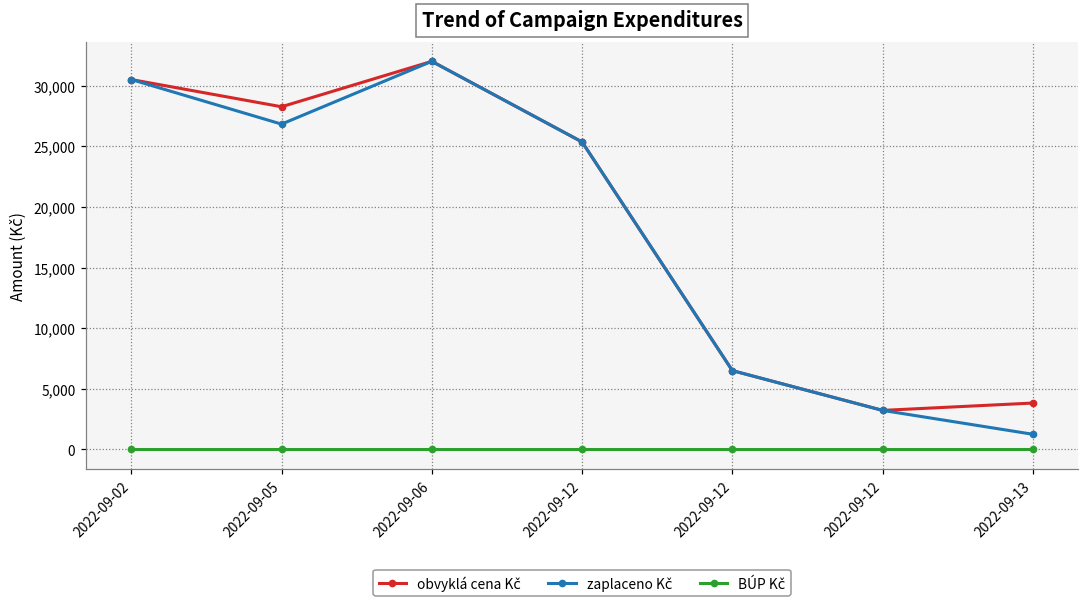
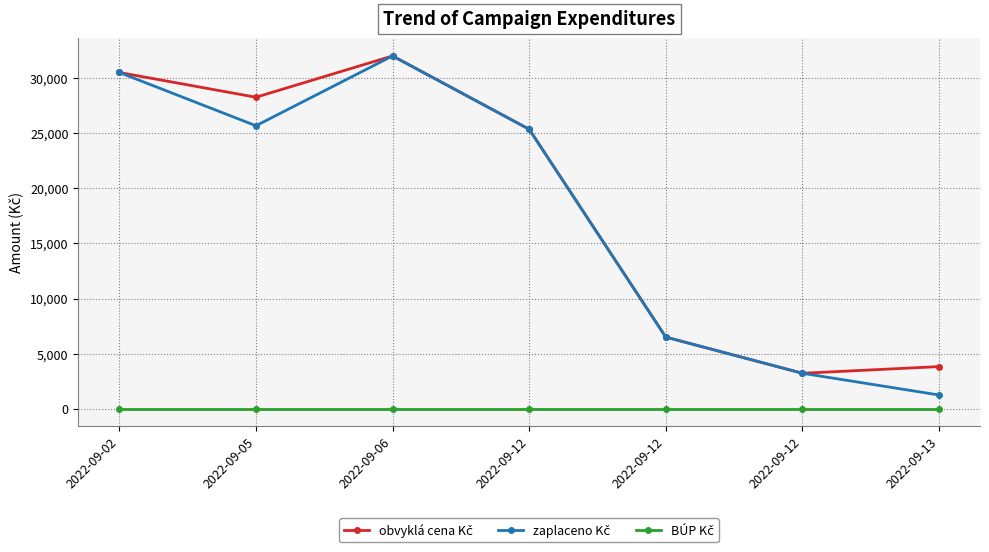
zaplaceno Kč, 2022-09-05: 26,800 -> 25,700
